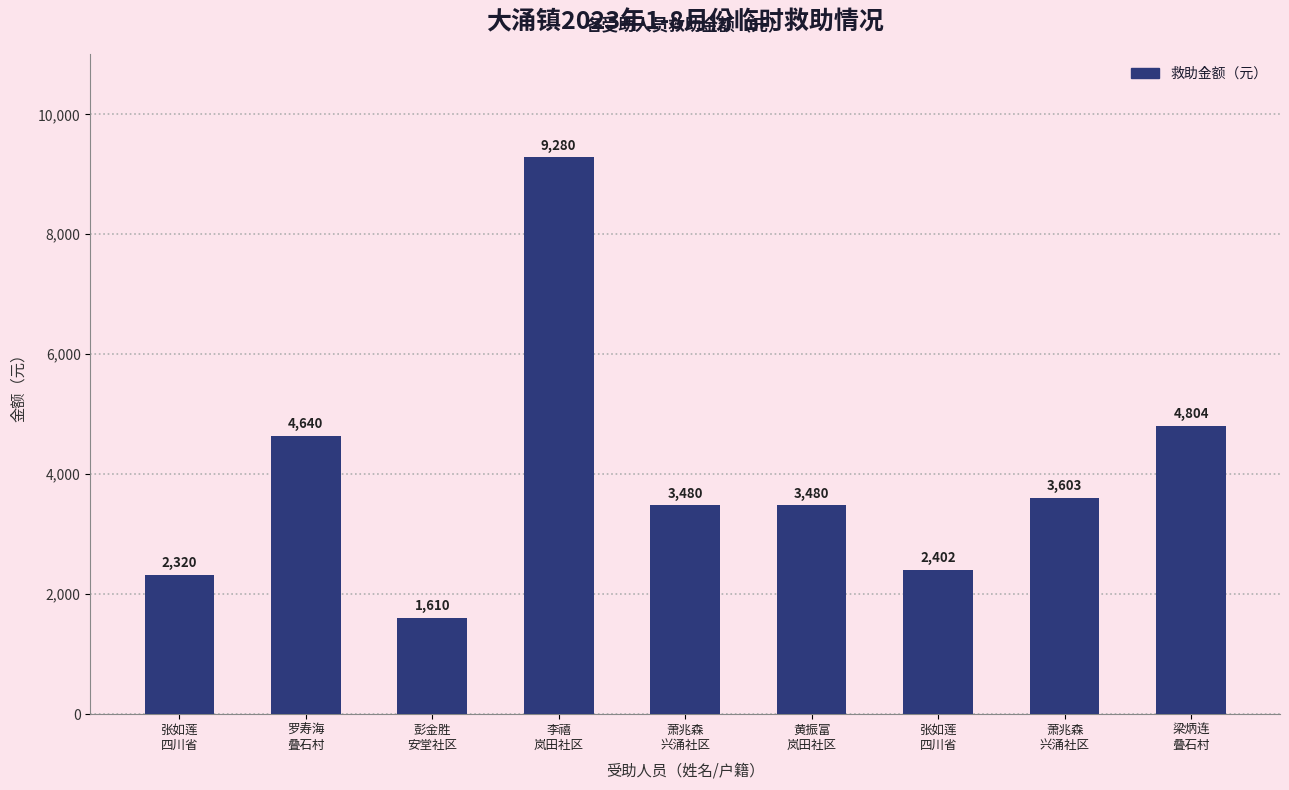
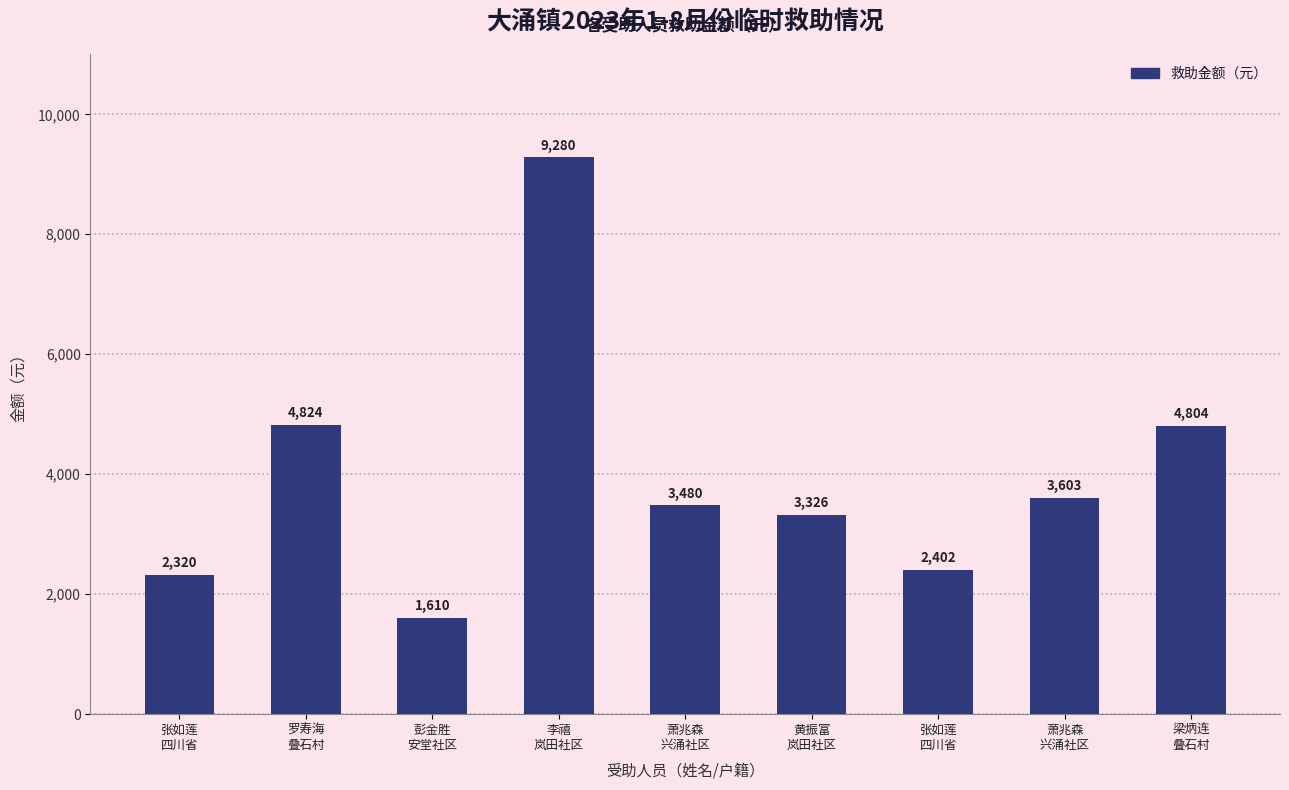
罗寿海 叠石村: 4,640 -> 4,824
黄振富 岚田社区: 3,480 -> 3,326
